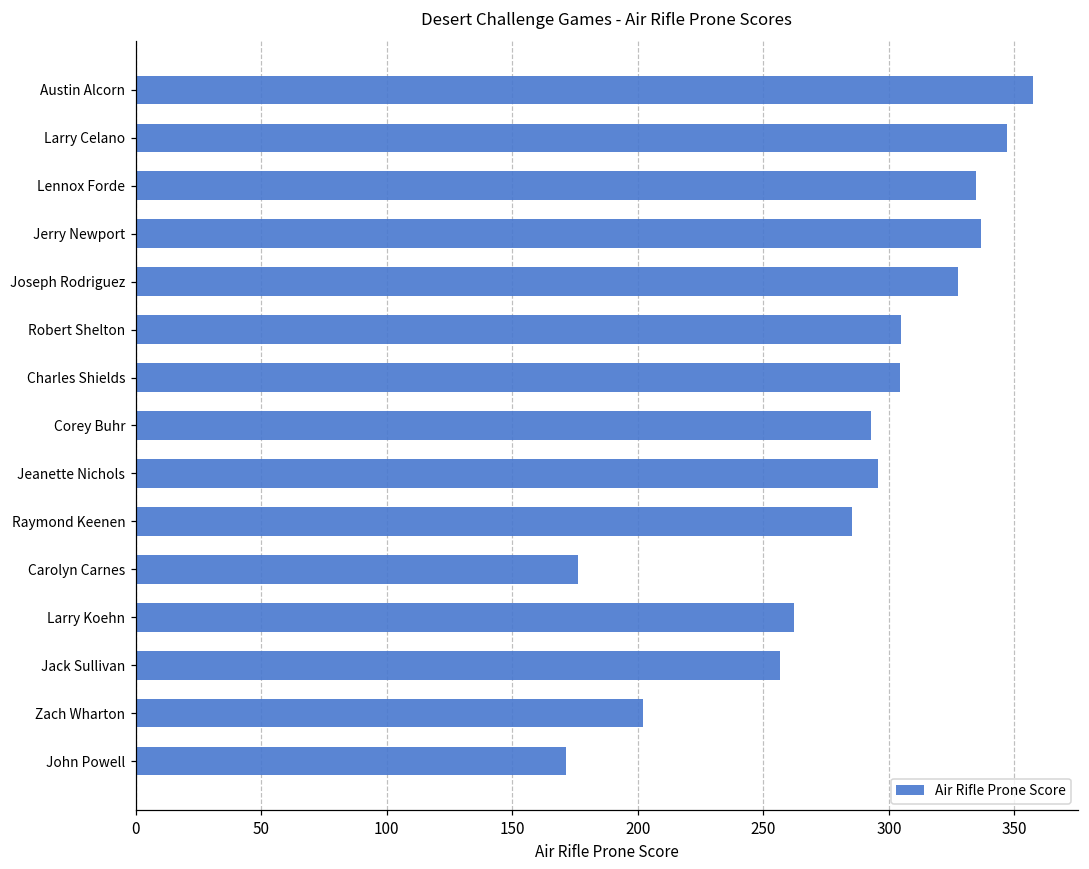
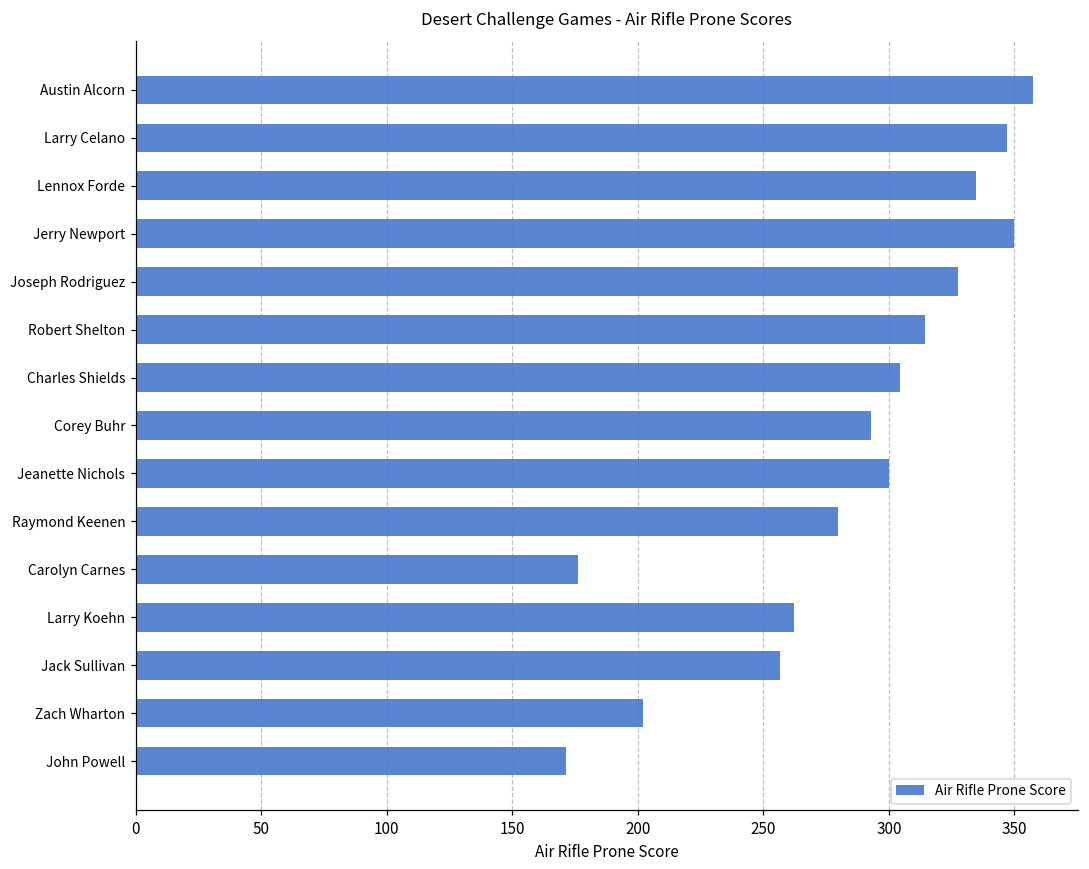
Jerry Newport: 337 -> 350
Robert Shelton: 305 -> 314
Jeanette Nichols: 296 -> 300
Raymond Keenen: 285 -> 280
